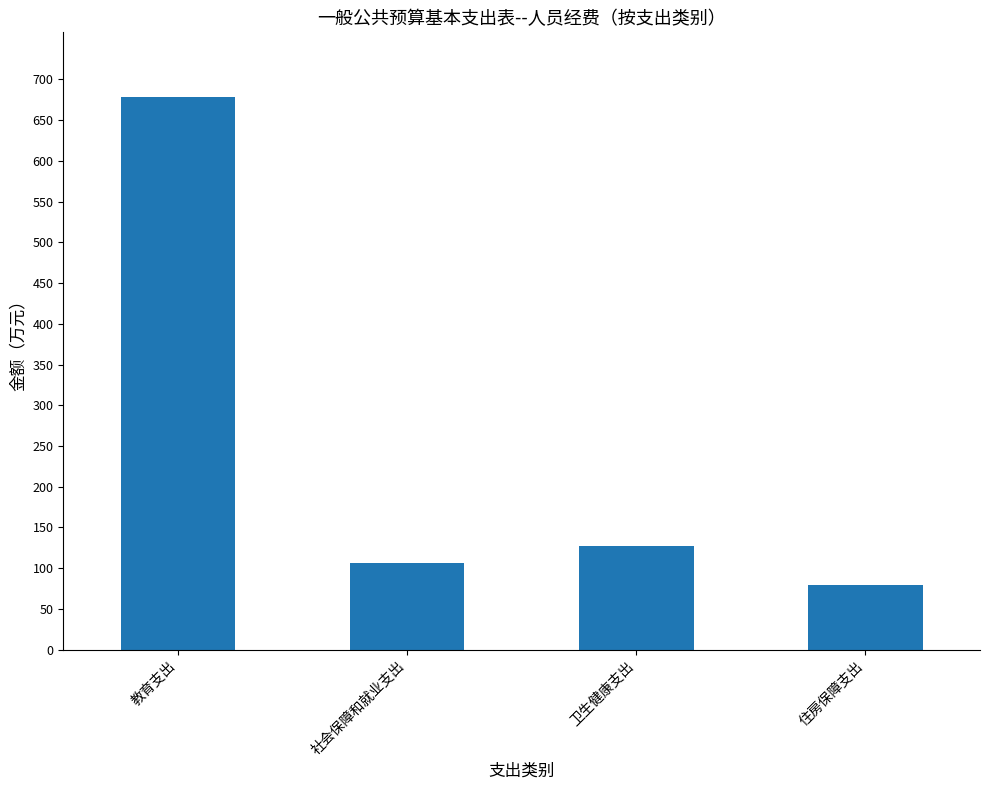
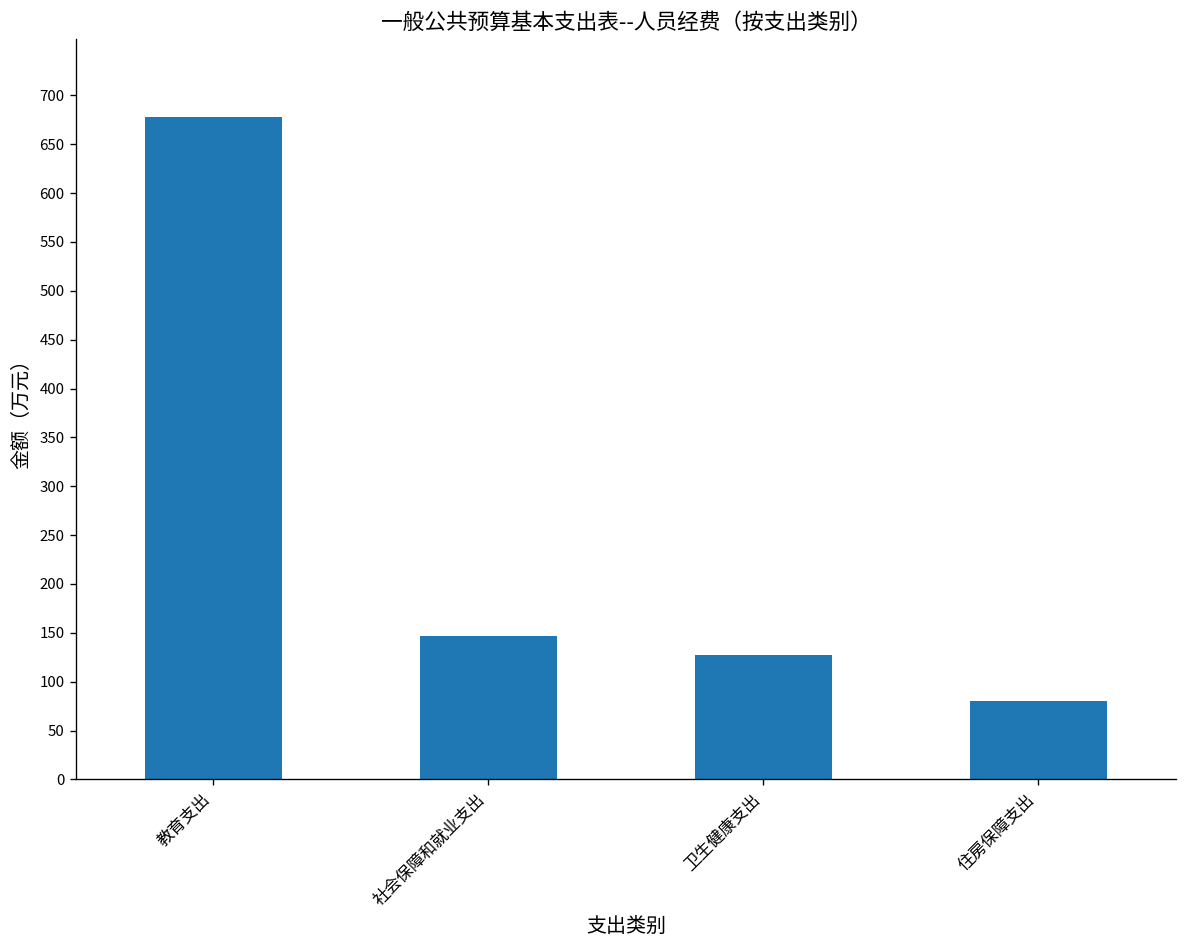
社会保障和就业支出: 110 -> 150
